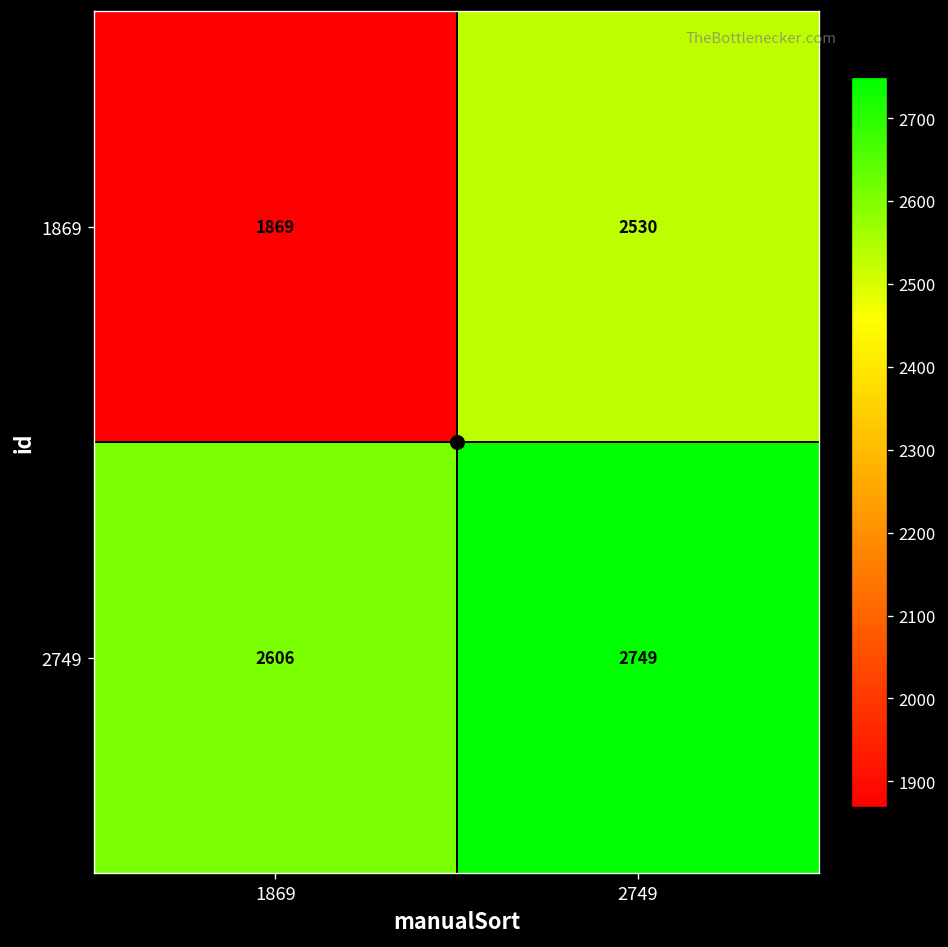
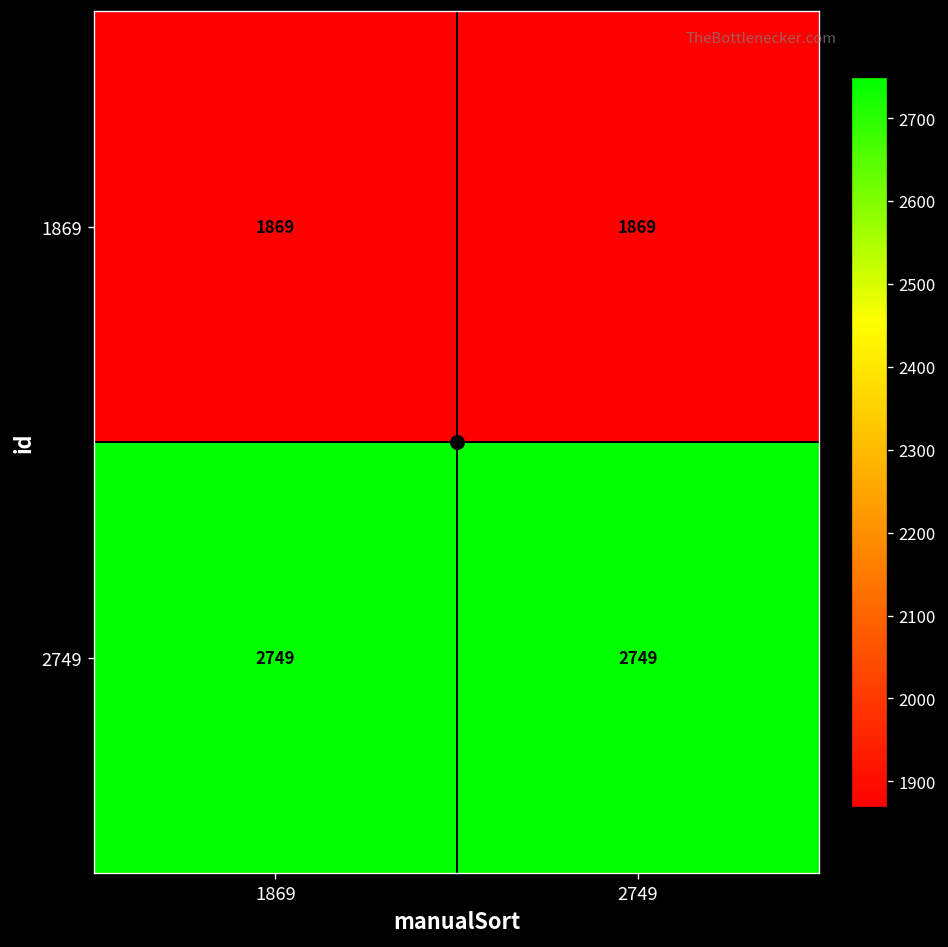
1869, 2749: 2530 -> 1869
2749, 1869: 2606 -> 2749
